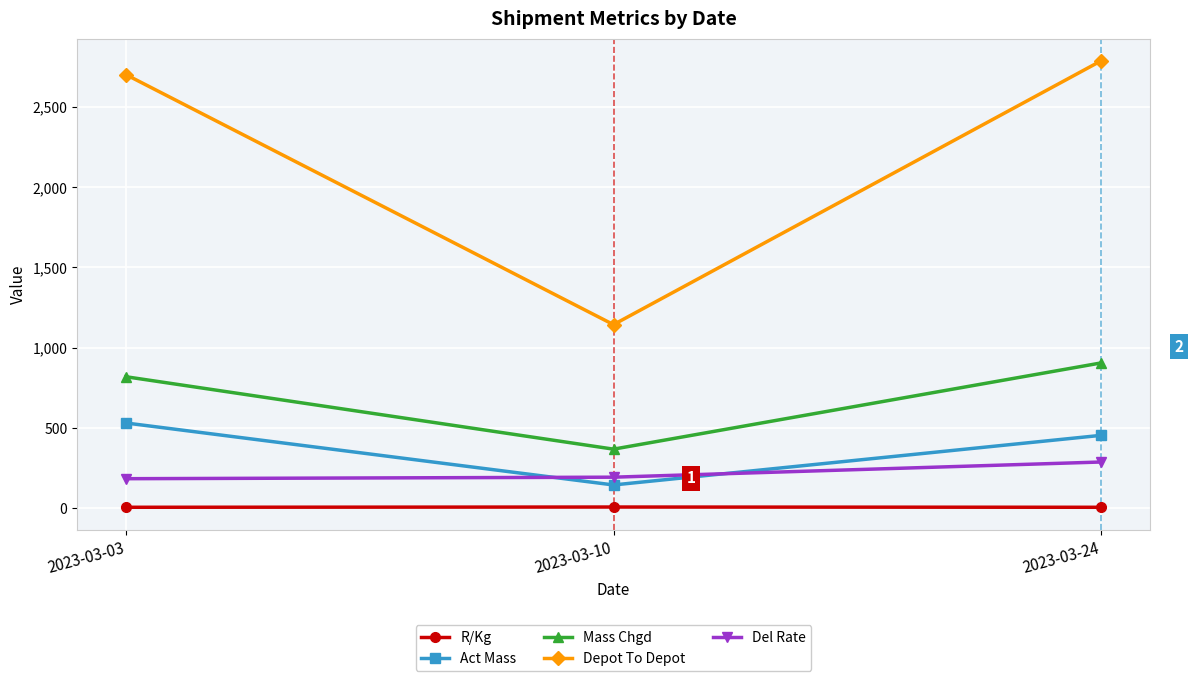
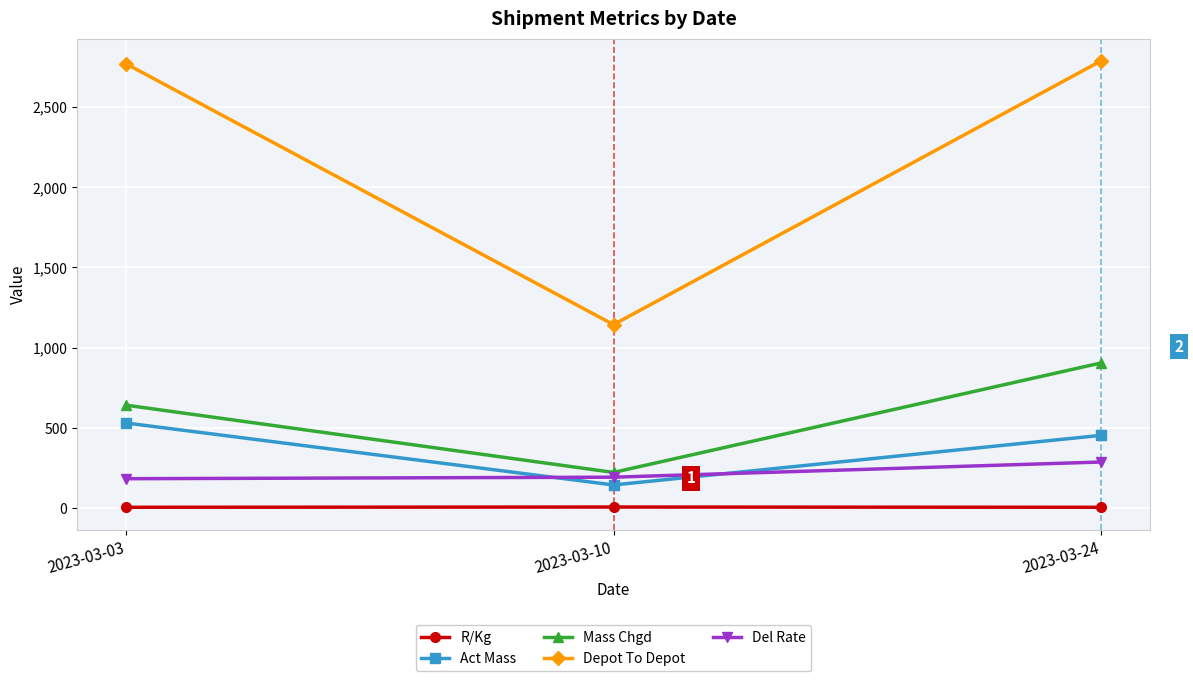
Mass Chgd, 2023-03-03: 820 -> 640
Depot To Depot, 2023-03-03: 2,700 -> 2,770
Mass Chgd, 2023-03-10: 370 -> 220
